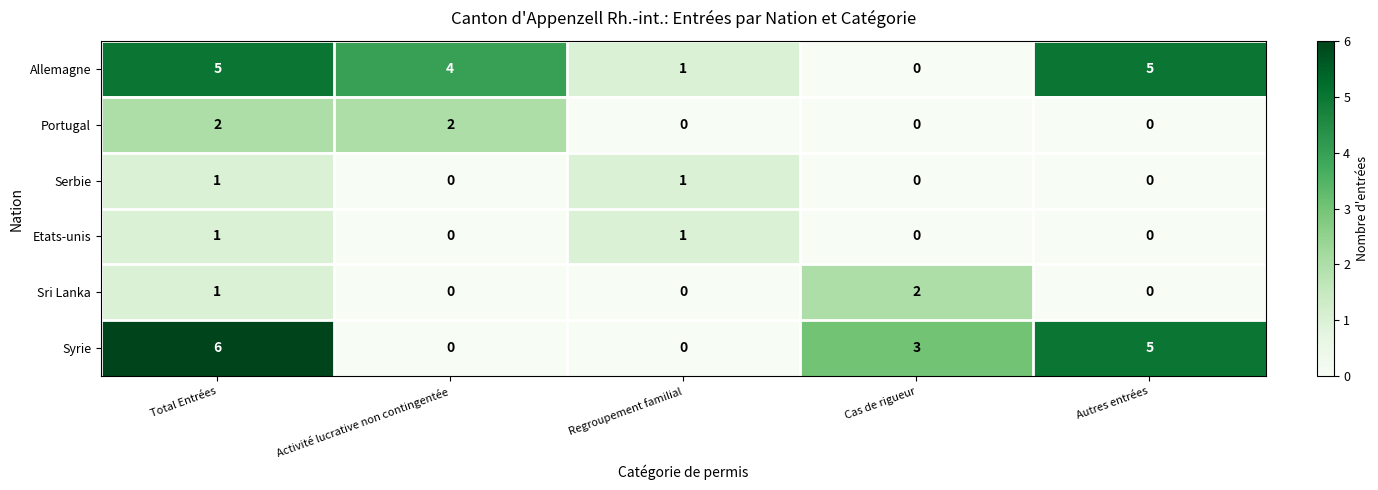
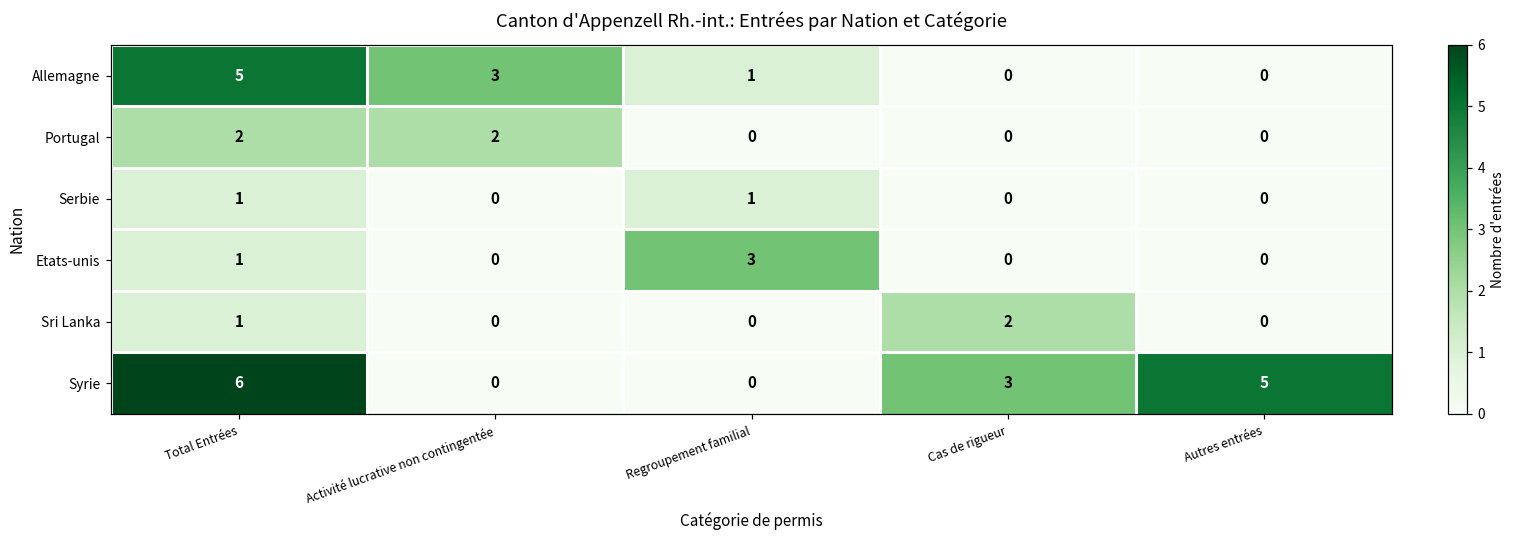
Allemagne, Activité lucrative non contingentée: 4 -> 3
Allemagne, Autres entrées: 5 -> 0
Etats-unis, Regroupement familial: 1 -> 3
